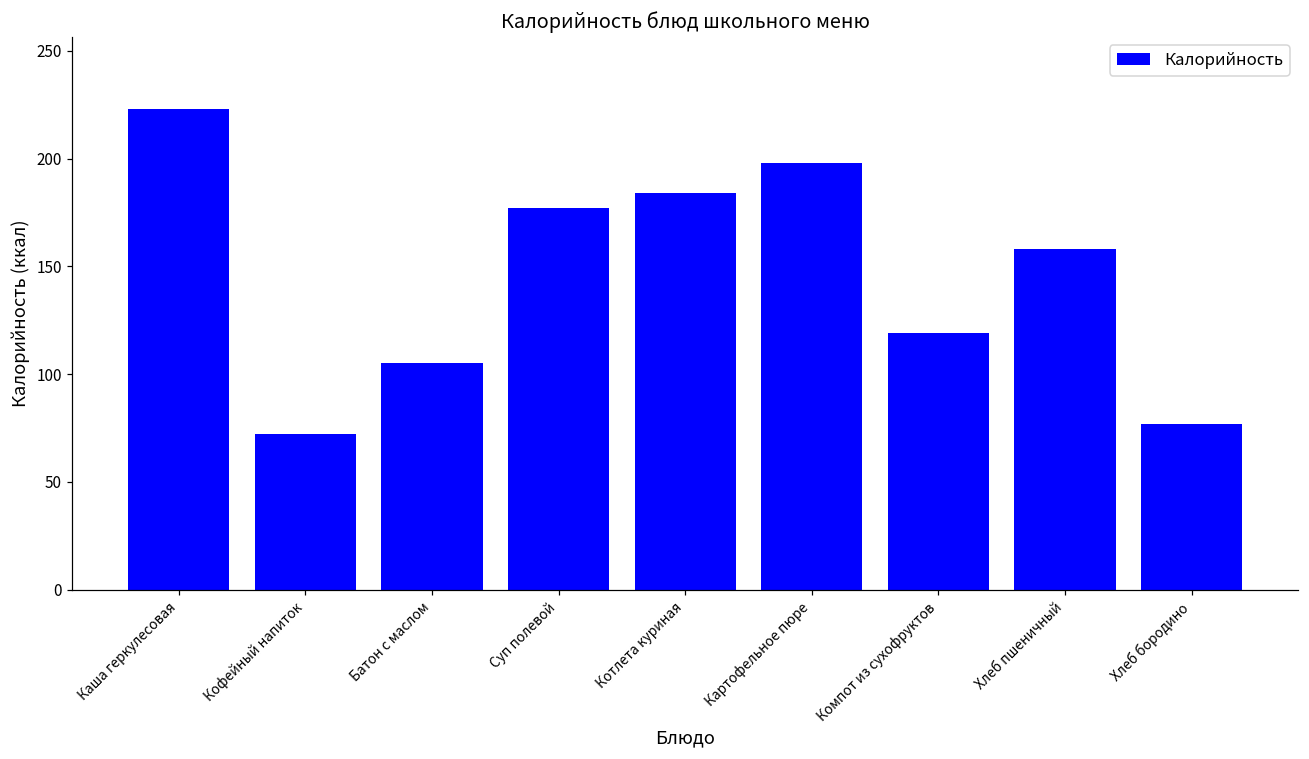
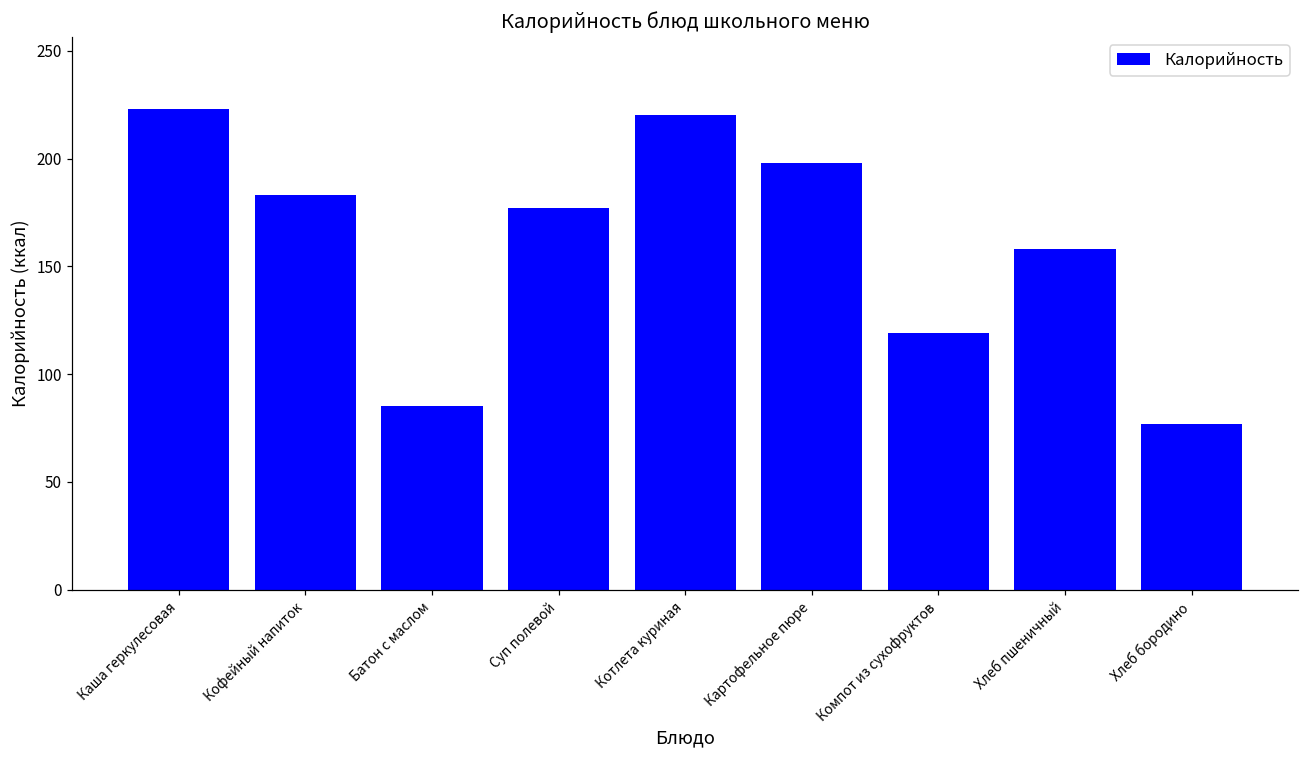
Кофейный напиток: 72 -> 183
Батон с маслом: 105 -> 85
Котлета куриная: 184 -> 220
